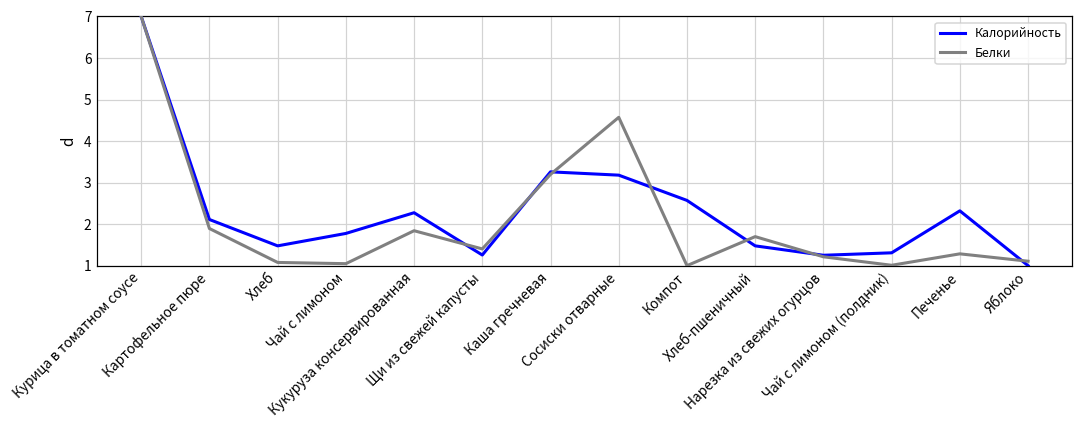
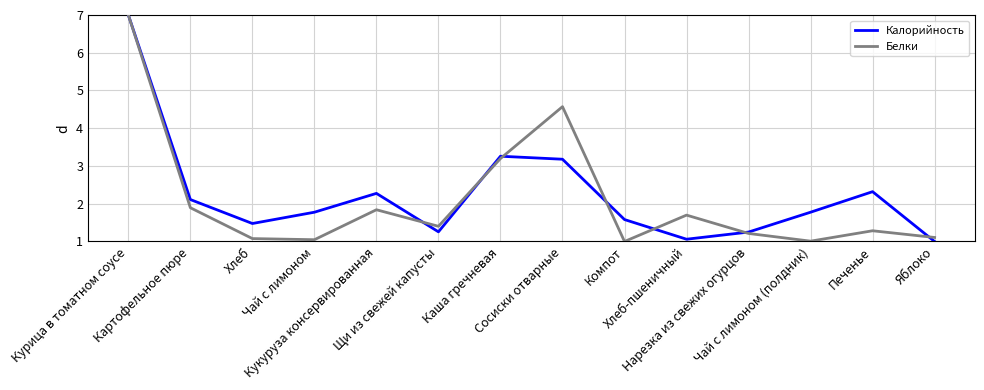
Калорийность, Компот: 2.6 -> 1.6
Калорийность, Хлеб-пшеничный: 1.5 -> 1.1
Калорийность, Чай с лимоном (полдник): 1.3 -> 1.8
